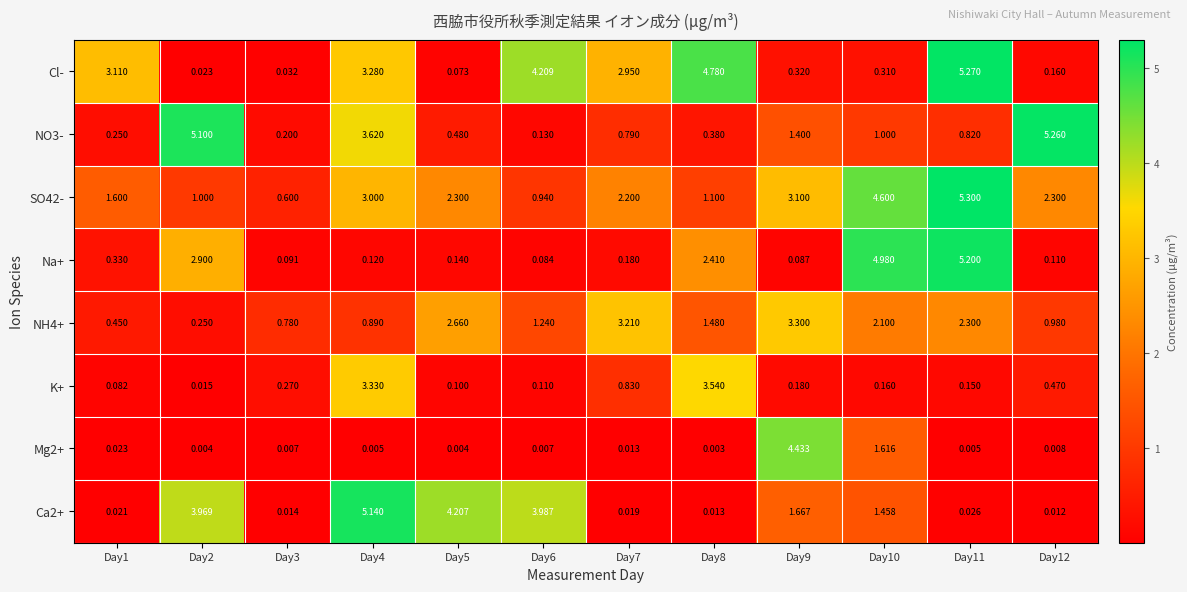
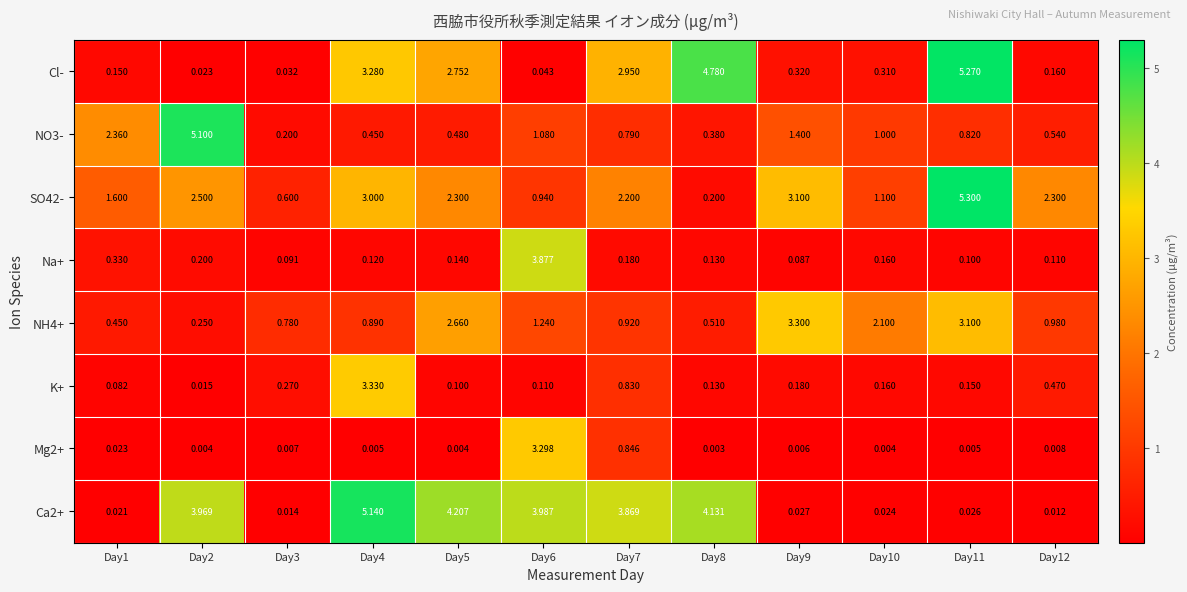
Cl-, Day1: 3.110 -> 0.150
Cl-, Day5: 0.073 -> 2.752
Cl-, Day6: 4.209 -> 0.043
NO3-, Day1: 0.250 -> 2.360
NO3-, Day4: 3.620 -> 0.450
NO3-, Day6: 0.130 -> 1.080
NO3-, Day12: 5.260 -> 0.540
SO42-, Day2: 1.000 -> 2.500
SO42-, Day8: 1.100 -> 0.200
SO42-, Day10: 4.600 -> 1.100
Na+, Day2: 2.900 -> 0.200
Na+, Day6: 0.084 -> 3.877
Na+, Day8: 2.410 -> 0.130
Na+, Day10: 4.980 -> 0.160
Na+, Day11: 5.200 -> 0.100
NH4+, Day7: 3.210 -> 0.920
NH4+, Day8: 1.480 -> 0.510
NH4+, Day11: 2.300 -> 3.100
K+, Day8: 3.540 -> 0.130
Mg2+, Day6: 0.007 -> 3.298
Mg2+, Day7: 0.013 -> 0.846
Mg2+, Day9: 4.433 -> 0.006
Mg2+, Day10: 1.616 -> 0.004
Ca2+, Day7: 0.019 -> 3.869
Ca2+, Day8: 0.013 -> 4.131
Ca2+, Day9: 1.667 -> 0.027
Ca2+, Day10: 1.458 -> 0.024
